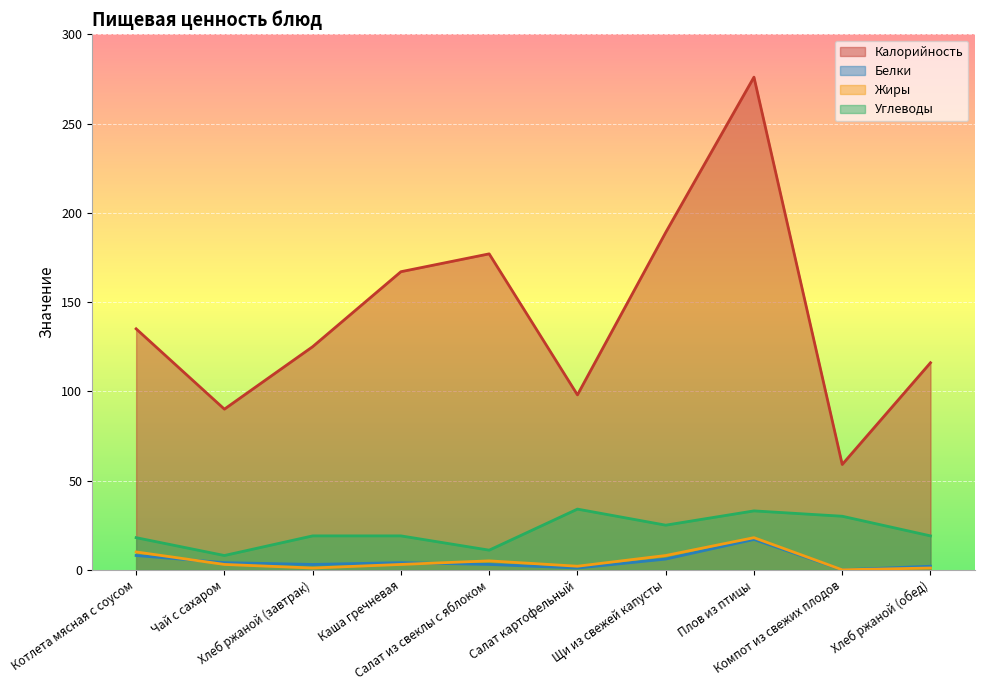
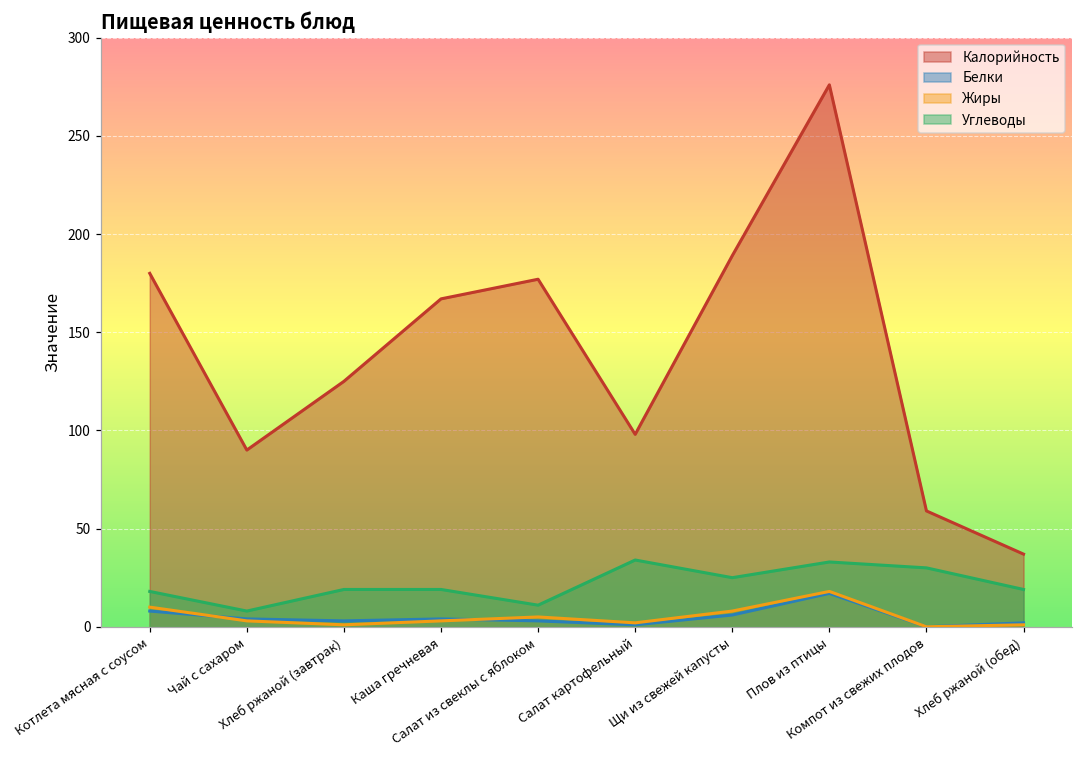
Калорийность, Котлета мясная с соусом: 135 -> 180
Калорийность, Хлеб ржаной (обед): 116 -> 37
